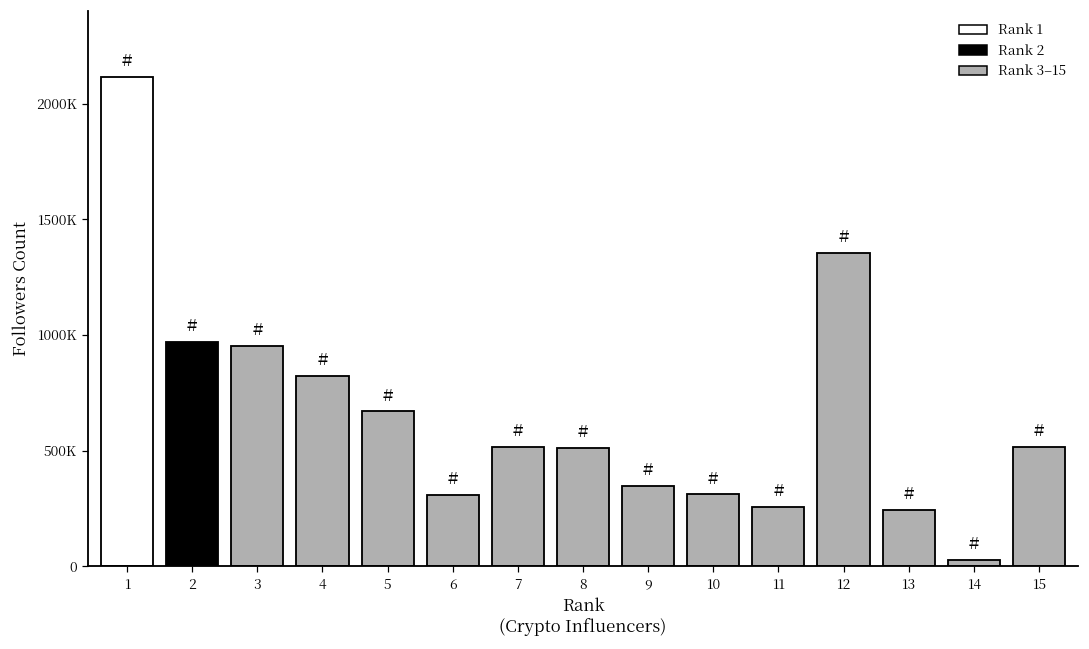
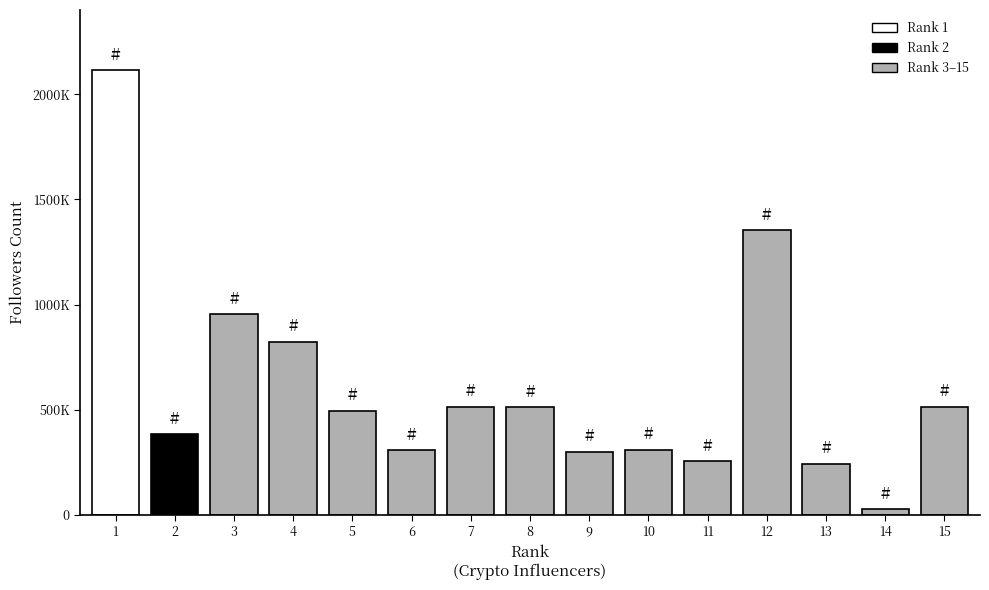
2: 970000 -> 380000
5: 670000 -> 500000
9: 350000 -> 300000
